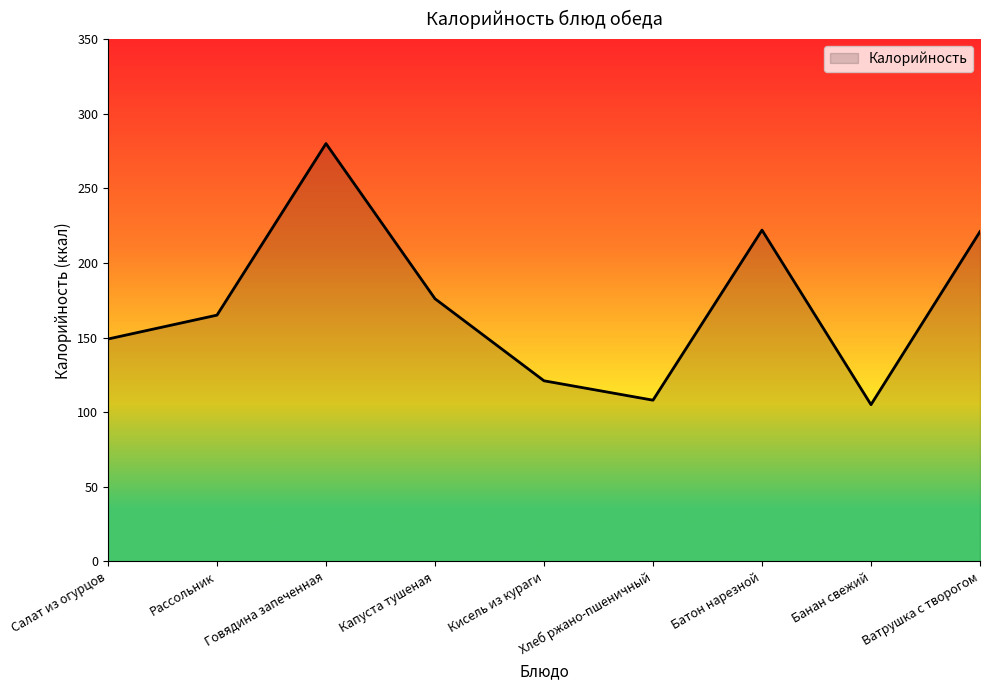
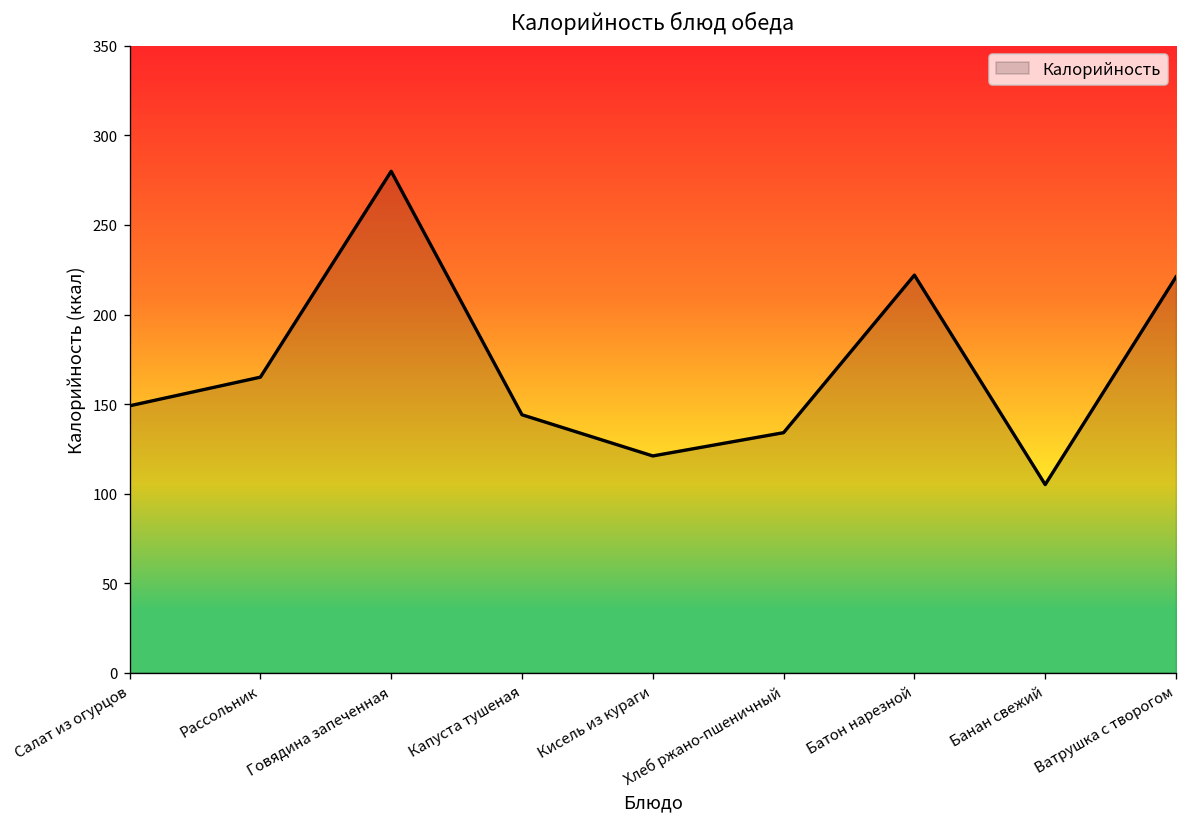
Капуста тушеная: 176 -> 144
Хлеб ржано-пшеничный: 108 -> 134
